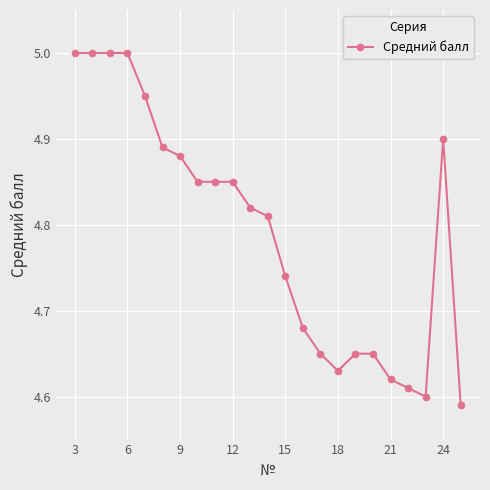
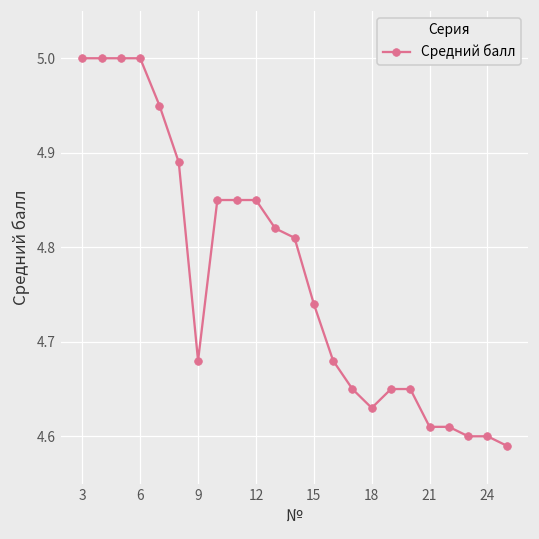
9: 4.88 -> 4.68
21: 4.62 -> 4.61
24: 4.9 -> 4.6
